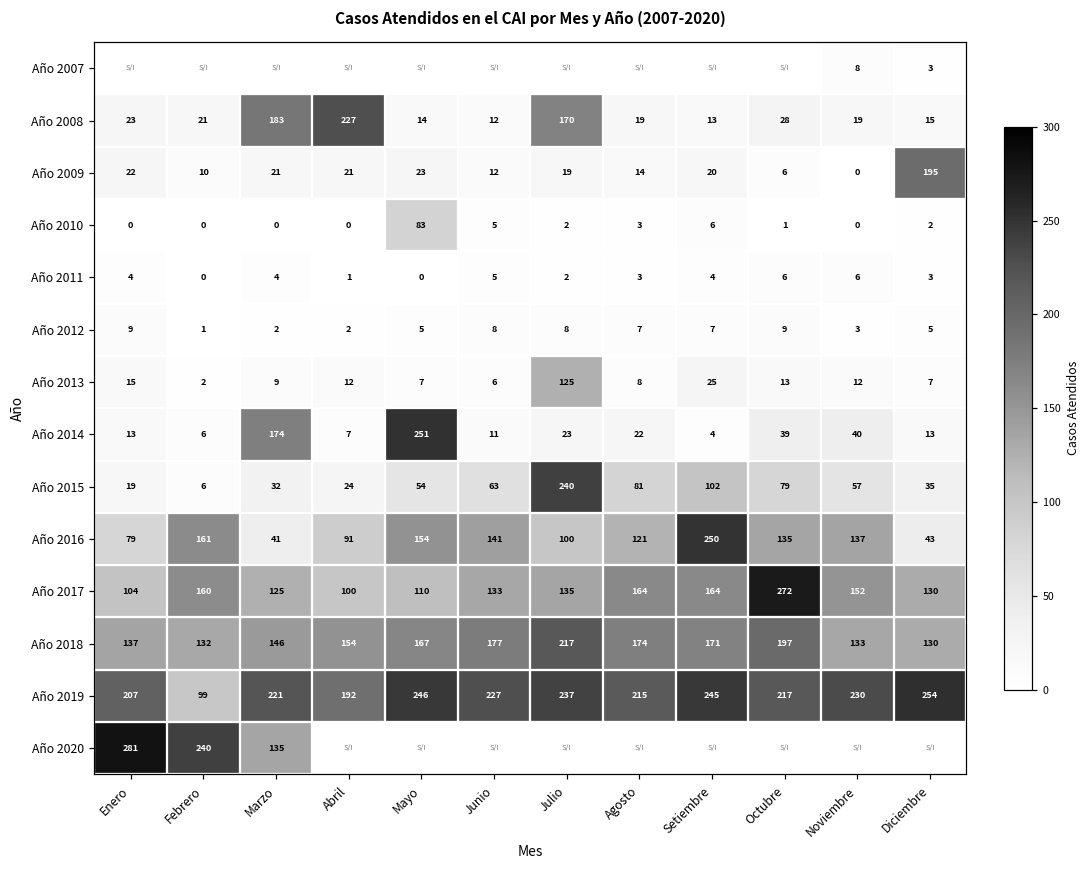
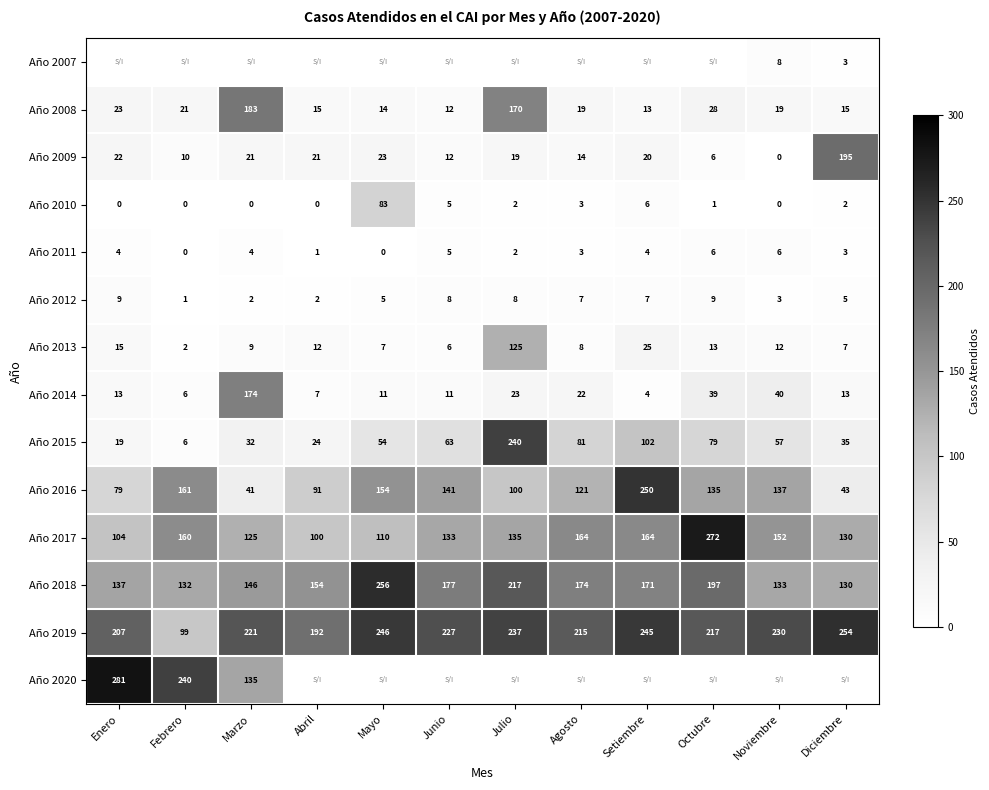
Año 2008, Abril: 227 -> 15
Año 2014, Mayo: 251 -> 11
Año 2018, Mayo: 167 -> 256
